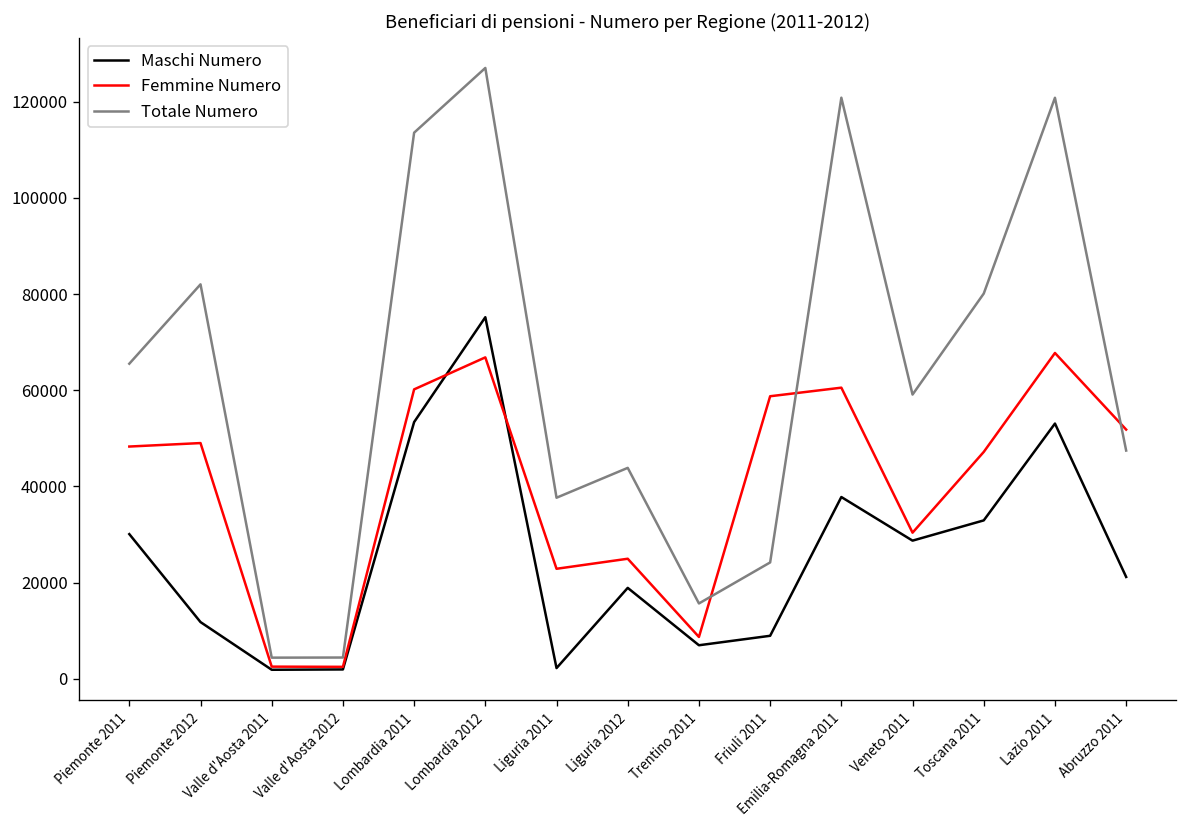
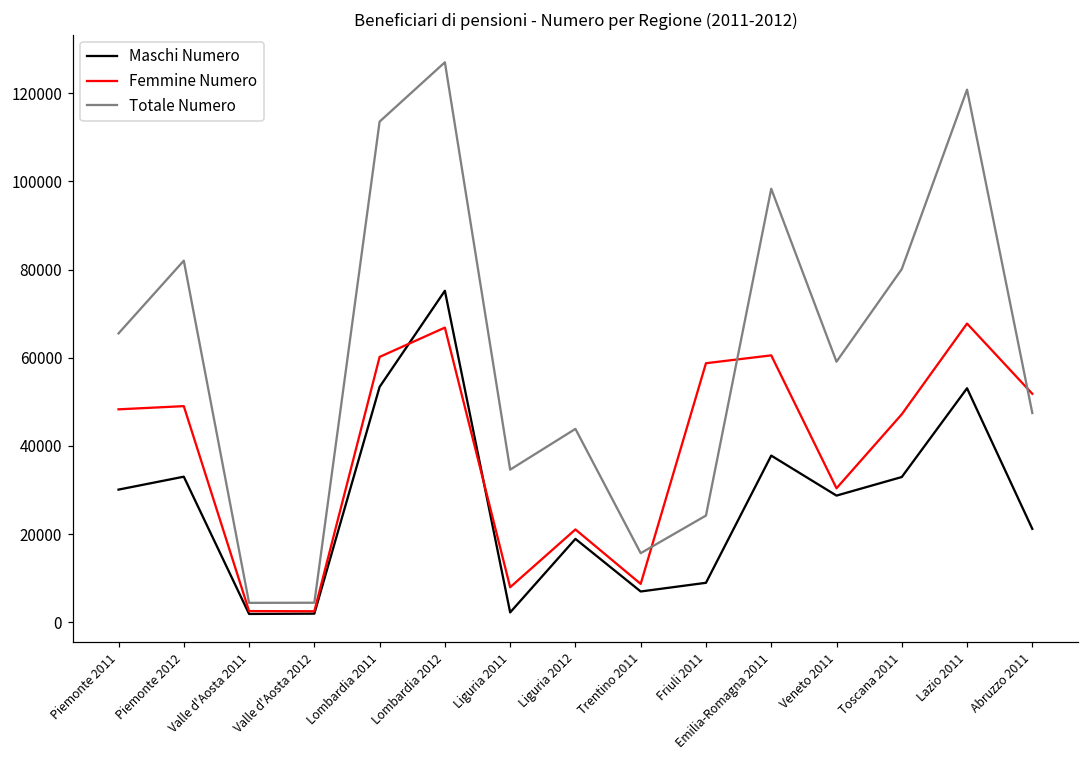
Maschi Numero, Piemonte 2012: 12000 -> 33000
Femmine Numero, Liguria 2011: 23000 -> 8000
Totale Numero, Liguria 2011: 38000 -> 35000
Femmine Numero, Liguria 2012: 25000 -> 21000
Totale Numero, Emilia-Romagna 2011: 121000 -> 98000
